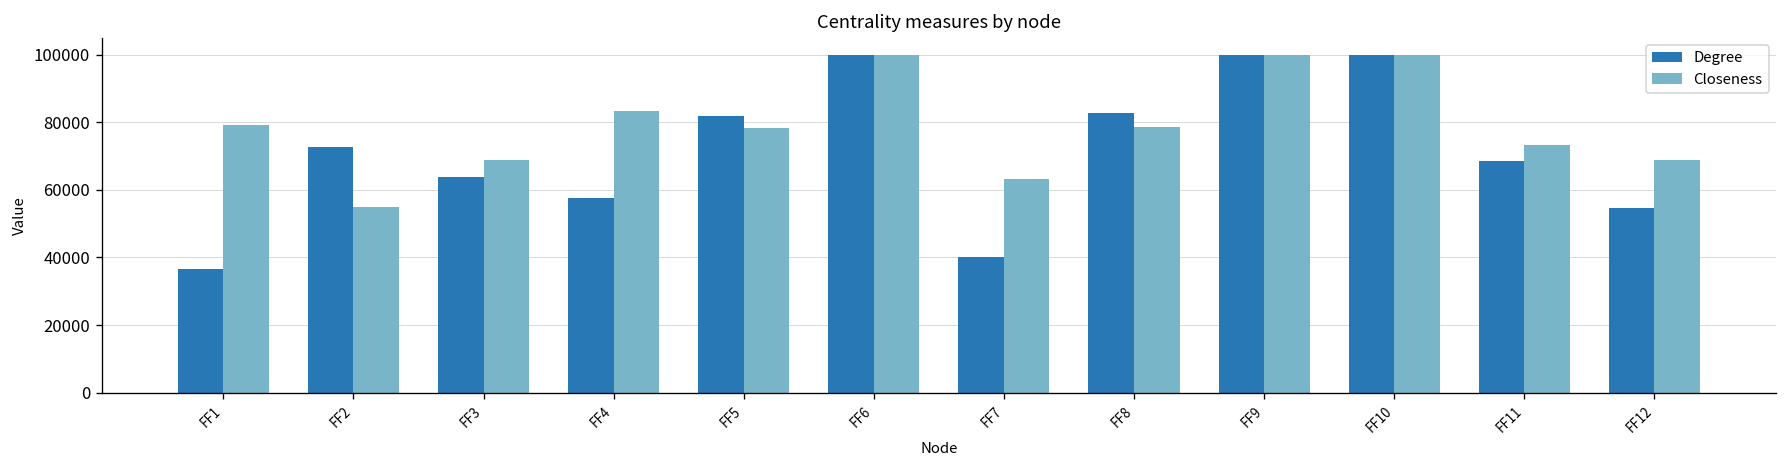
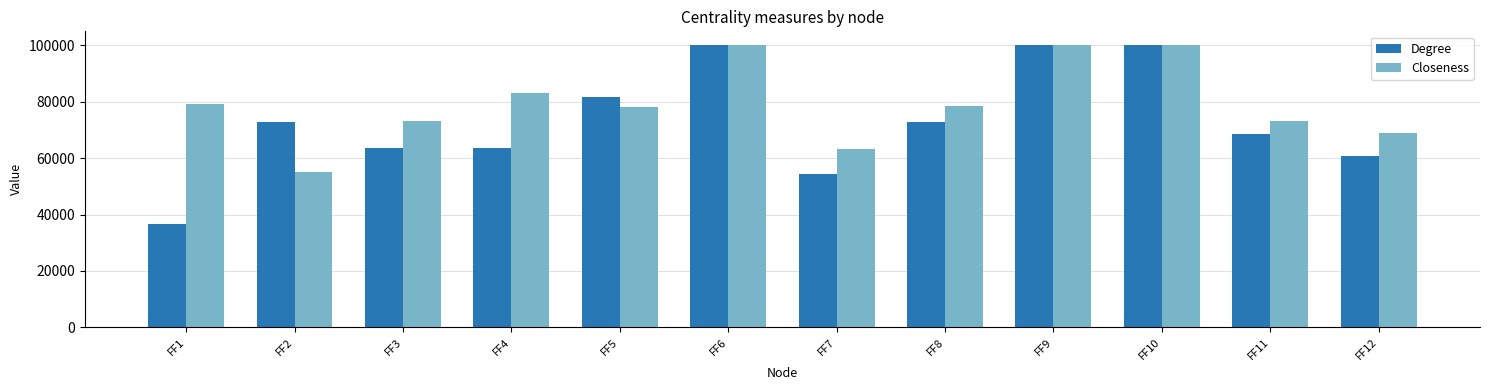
Closeness, FF3: 69000 -> 73000
Degree, FF4: 58000 -> 64000
Degree, FF7: 40000 -> 55000
Degree, FF8: 83000 -> 73000
Degree, FF12: 55000 -> 61000
